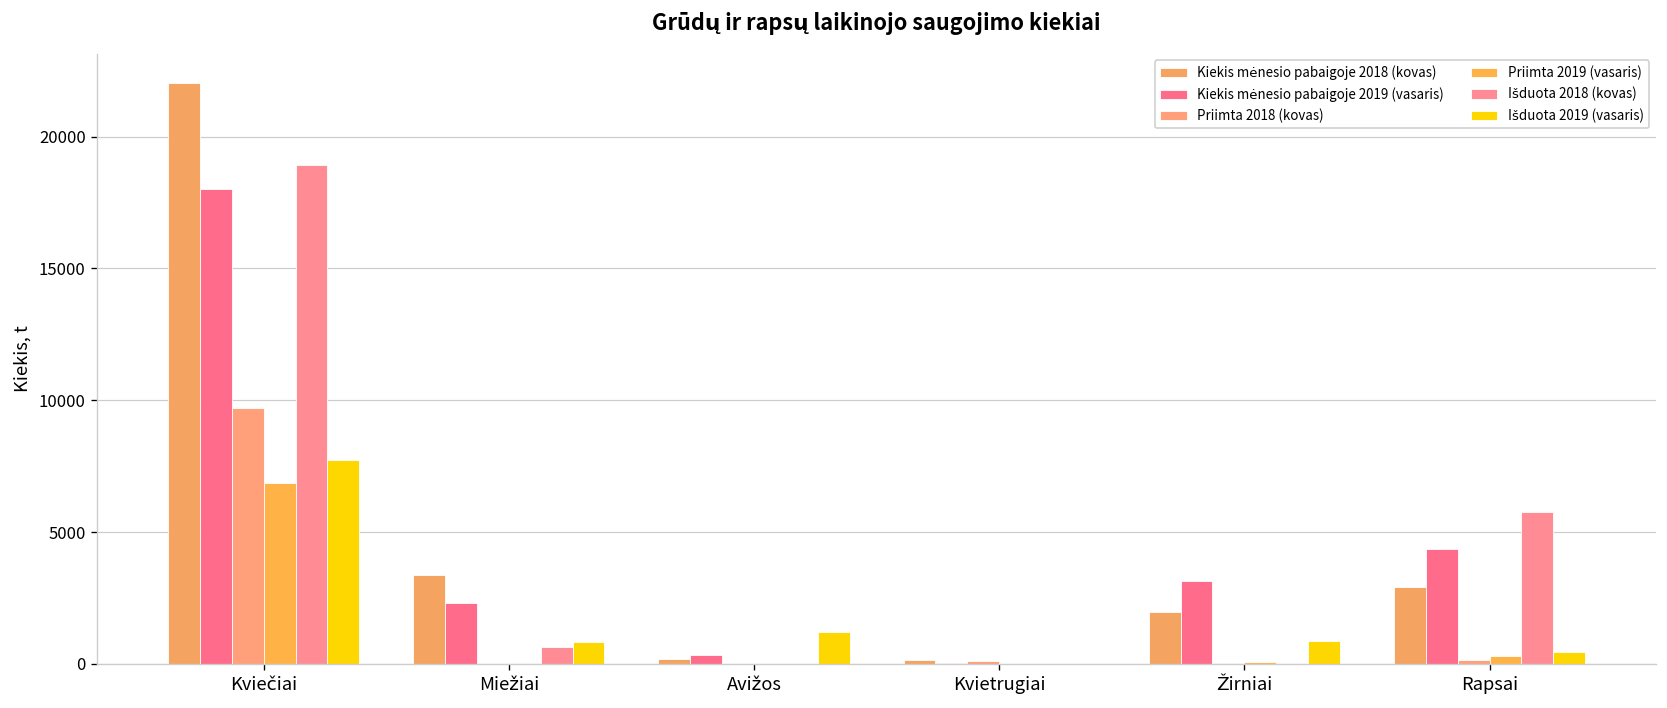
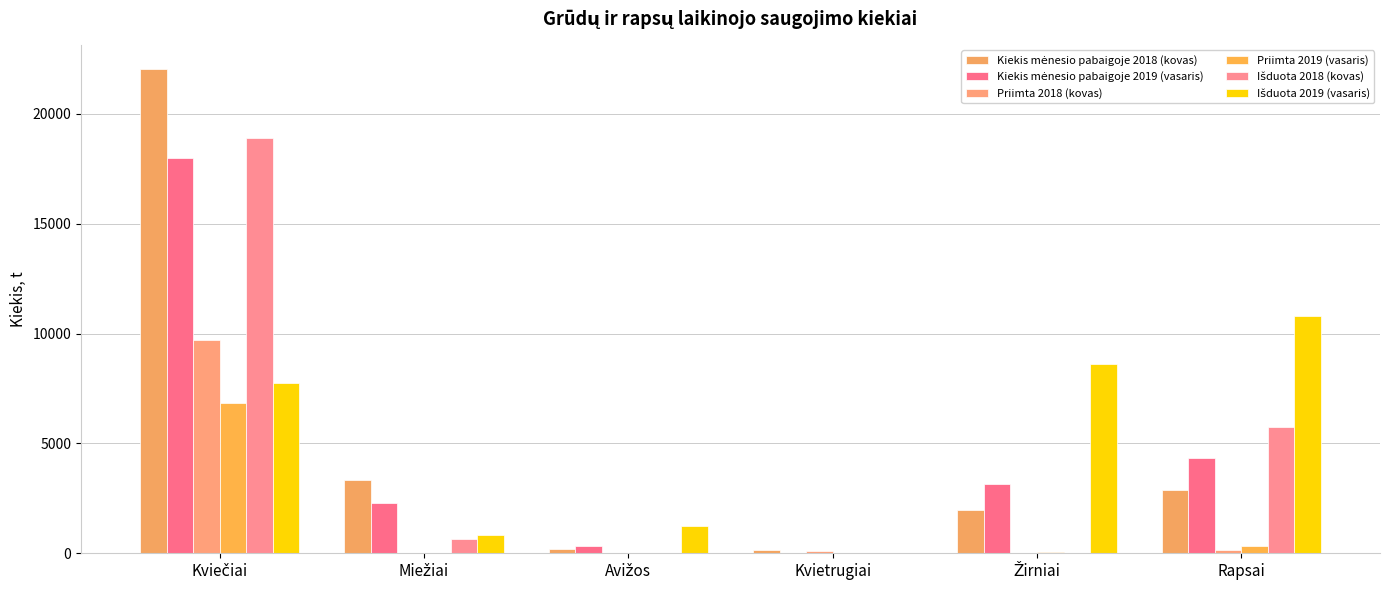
Išduota 2019 (vasaris), Žirniai: 900 -> 8600
Išduota 2019 (vasaris), Rapsai: 500 -> 10800
